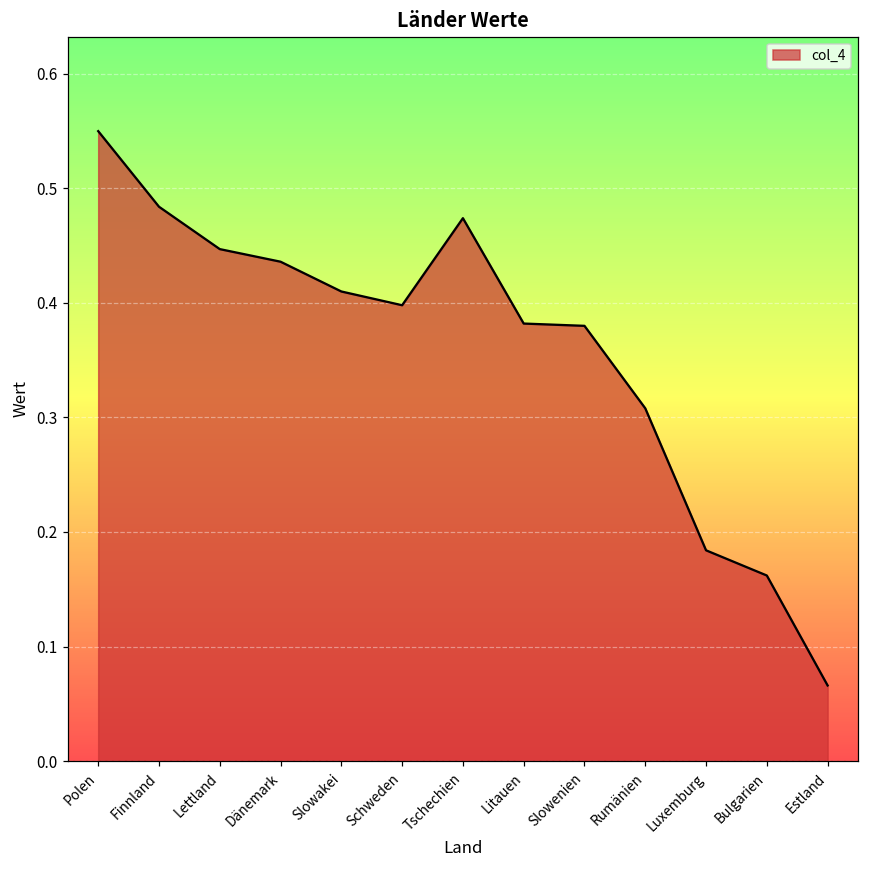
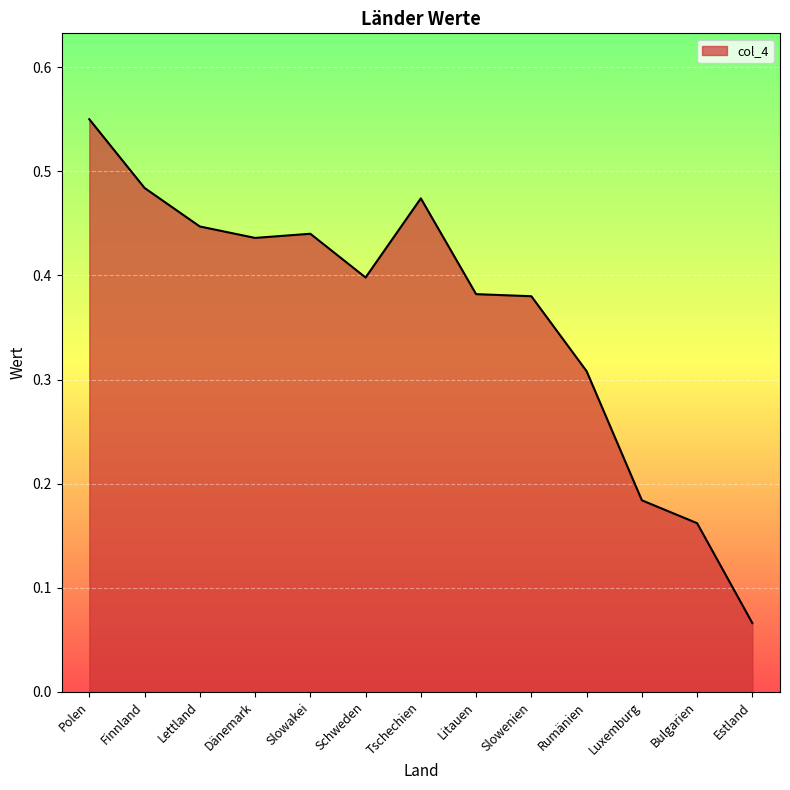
Slowakei: 0.41 -> 0.44
